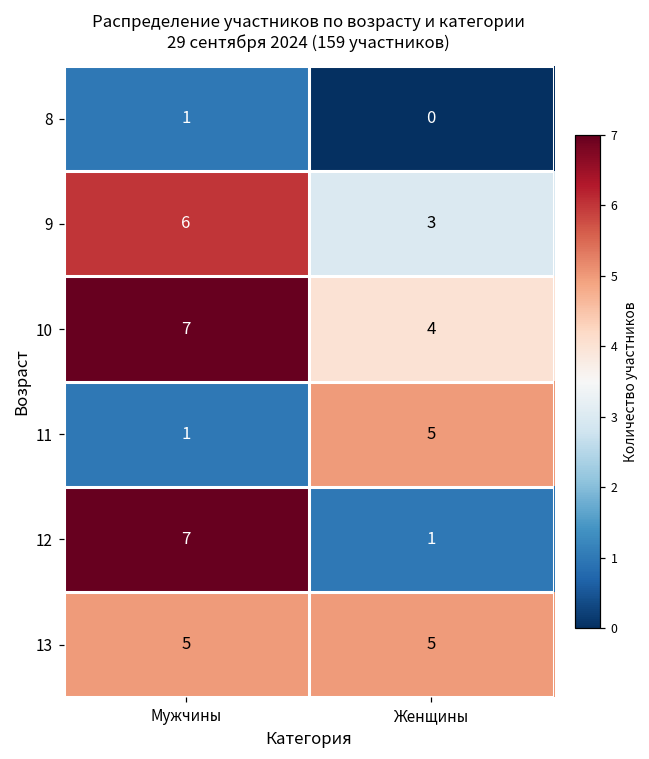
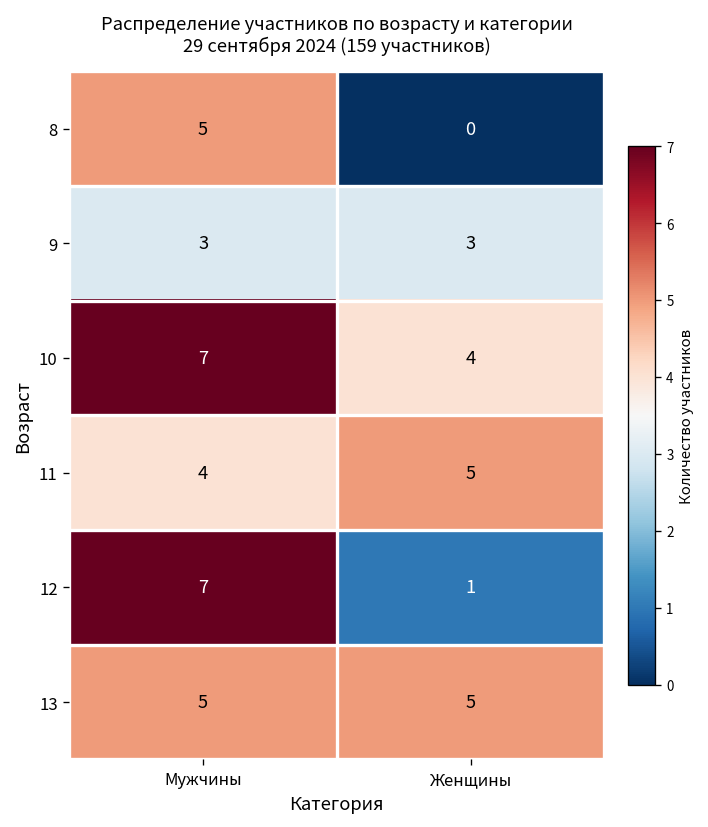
8, Мужчины: 1 -> 5
9, Мужчины: 6 -> 3
11, Мужчины: 1 -> 4
